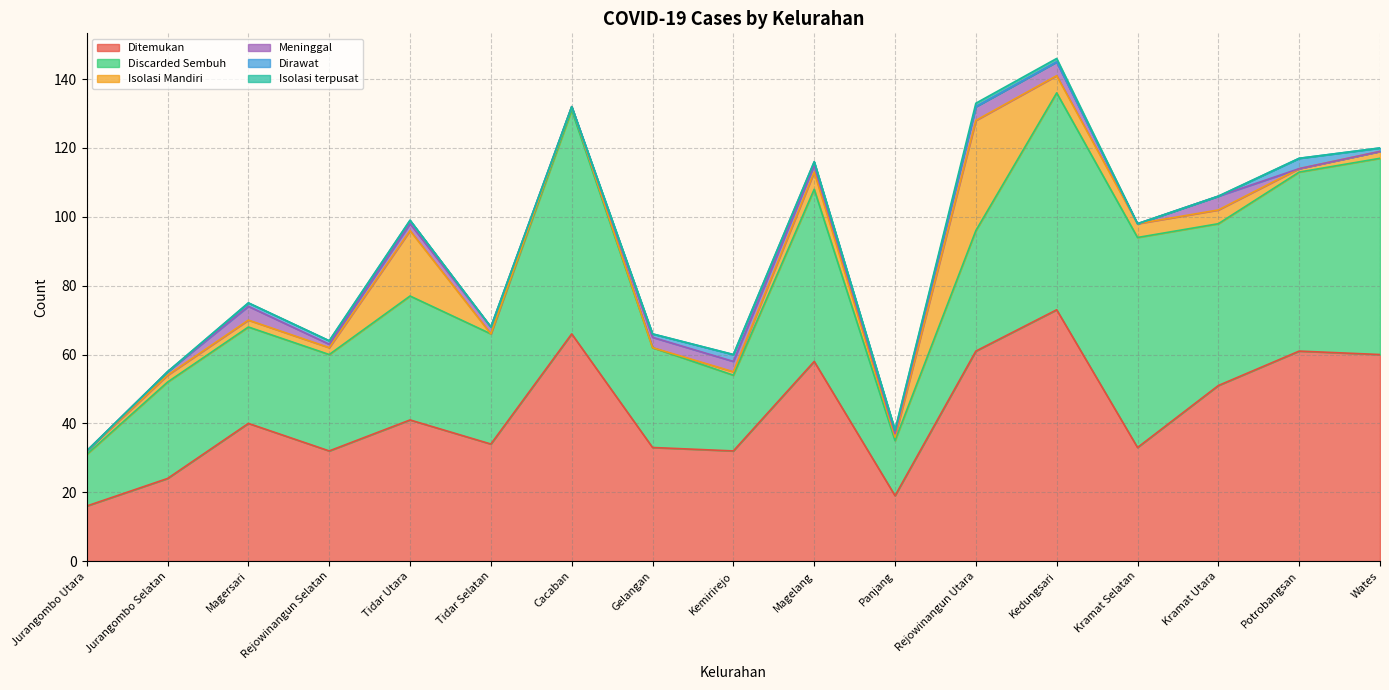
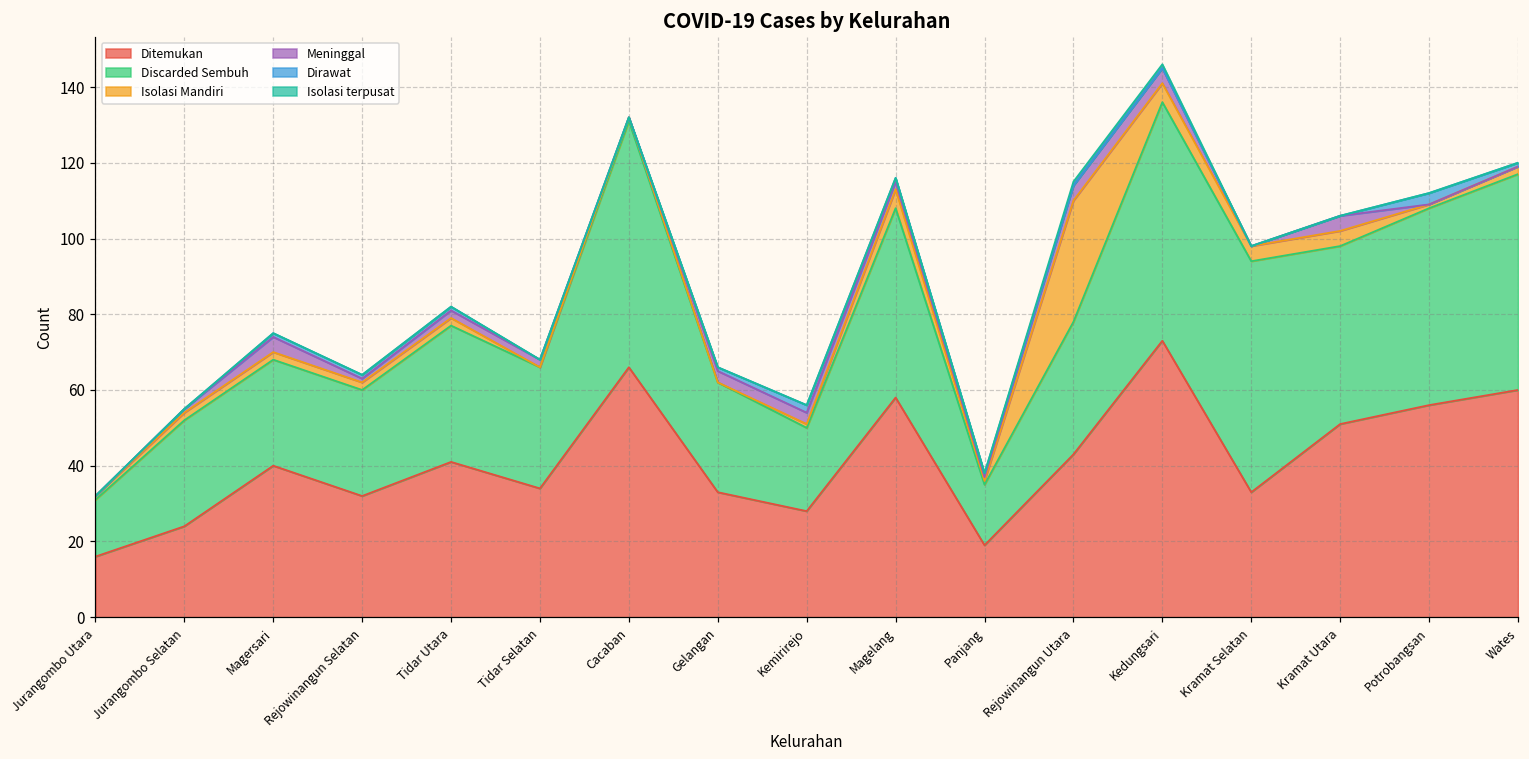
Isolasi Mandiri, Tidar Utara: 19 -> 2
Ditemukan, Kemirirejo: 32 -> 28
Ditemukan, Rejowinangun Utara: 61 -> 43
Ditemukan, Potrobangsan: 61 -> 56
